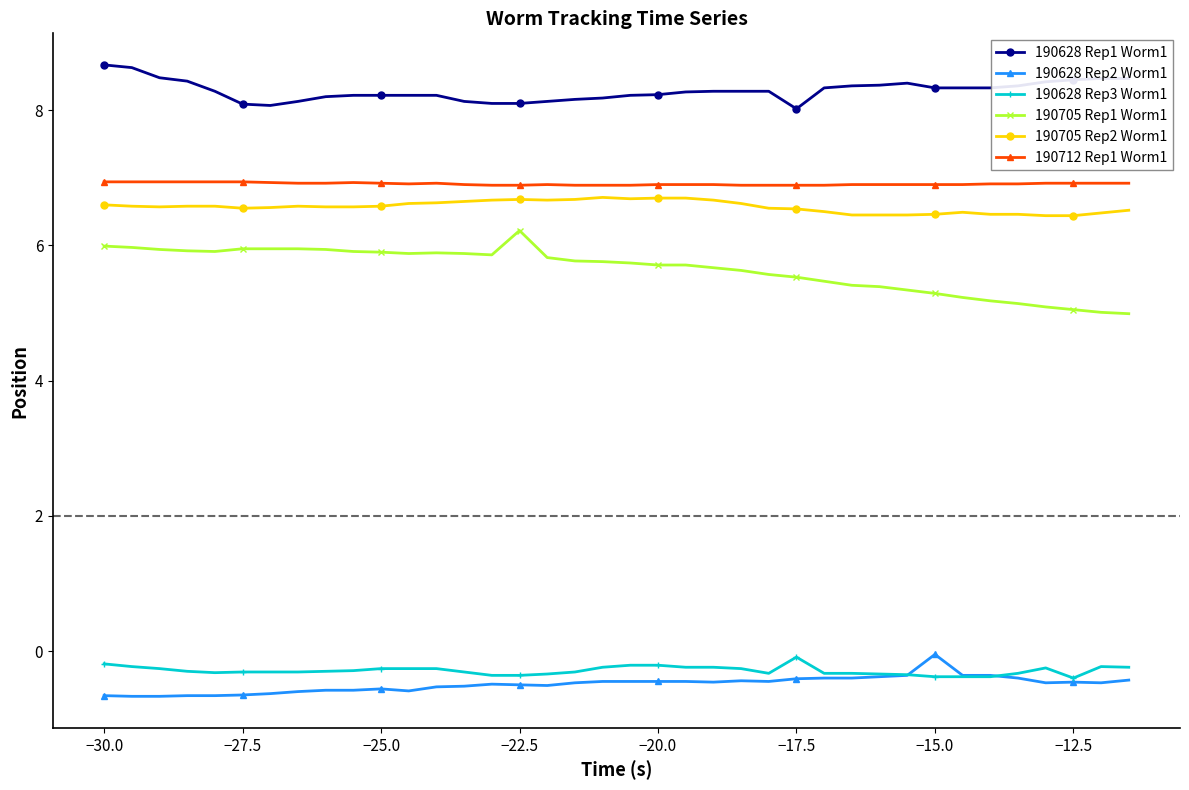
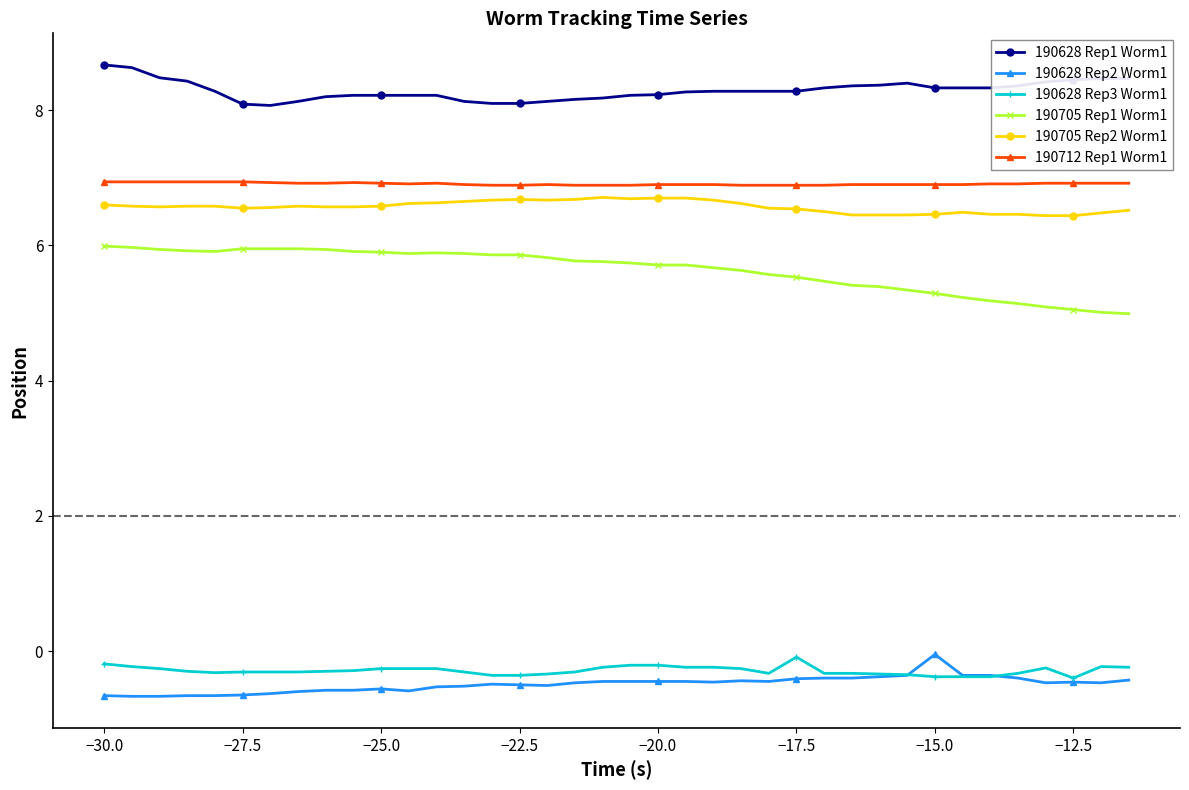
190705 Rep1 Worm1, −22.5: 6.2 -> 5.9
190628 Rep1 Worm1, −17.5: 8.0 -> 8.3
